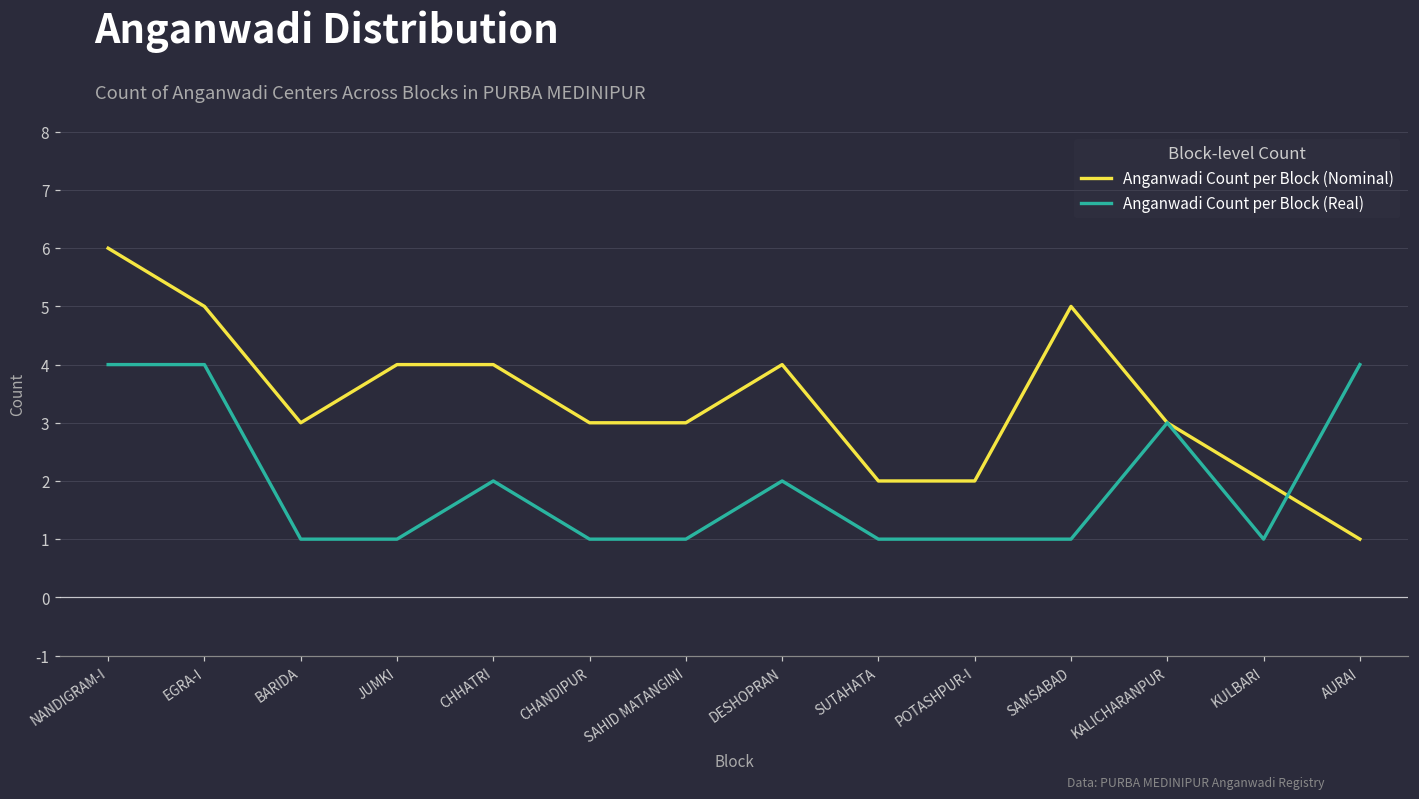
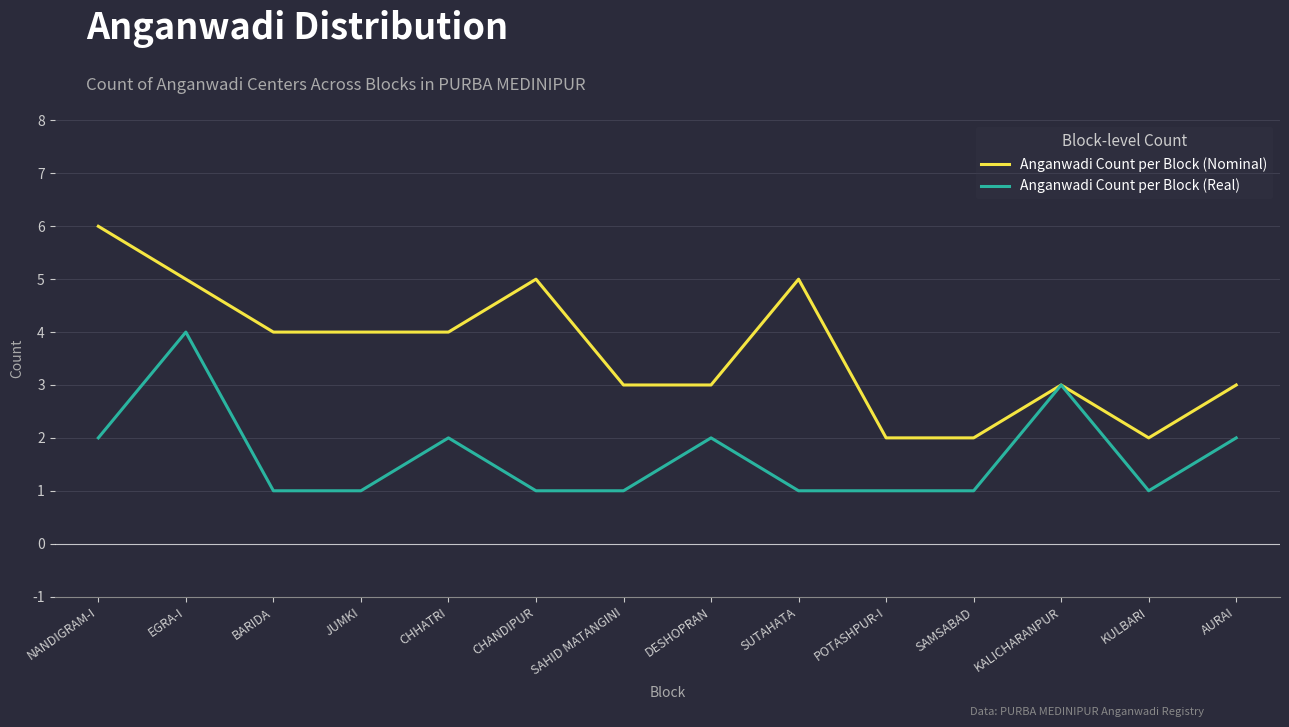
Anganwadi Count per Block (Real), NANDIGRAM-I: 4 -> 2
Anganwadi Count per Block (Nominal), BARIDA: 3 -> 4
Anganwadi Count per Block (Nominal), CHANDIPUR: 3 -> 5
Anganwadi Count per Block (Nominal), DESHOPRAN: 4 -> 3
Anganwadi Count per Block (Nominal), SUTAHATA: 2 -> 5
Anganwadi Count per Block (Nominal), SAMSABAD: 5 -> 2
Anganwadi Count per Block (Nominal), AURAI: 1 -> 3
Anganwadi Count per Block (Real), AURAI: 4 -> 2
